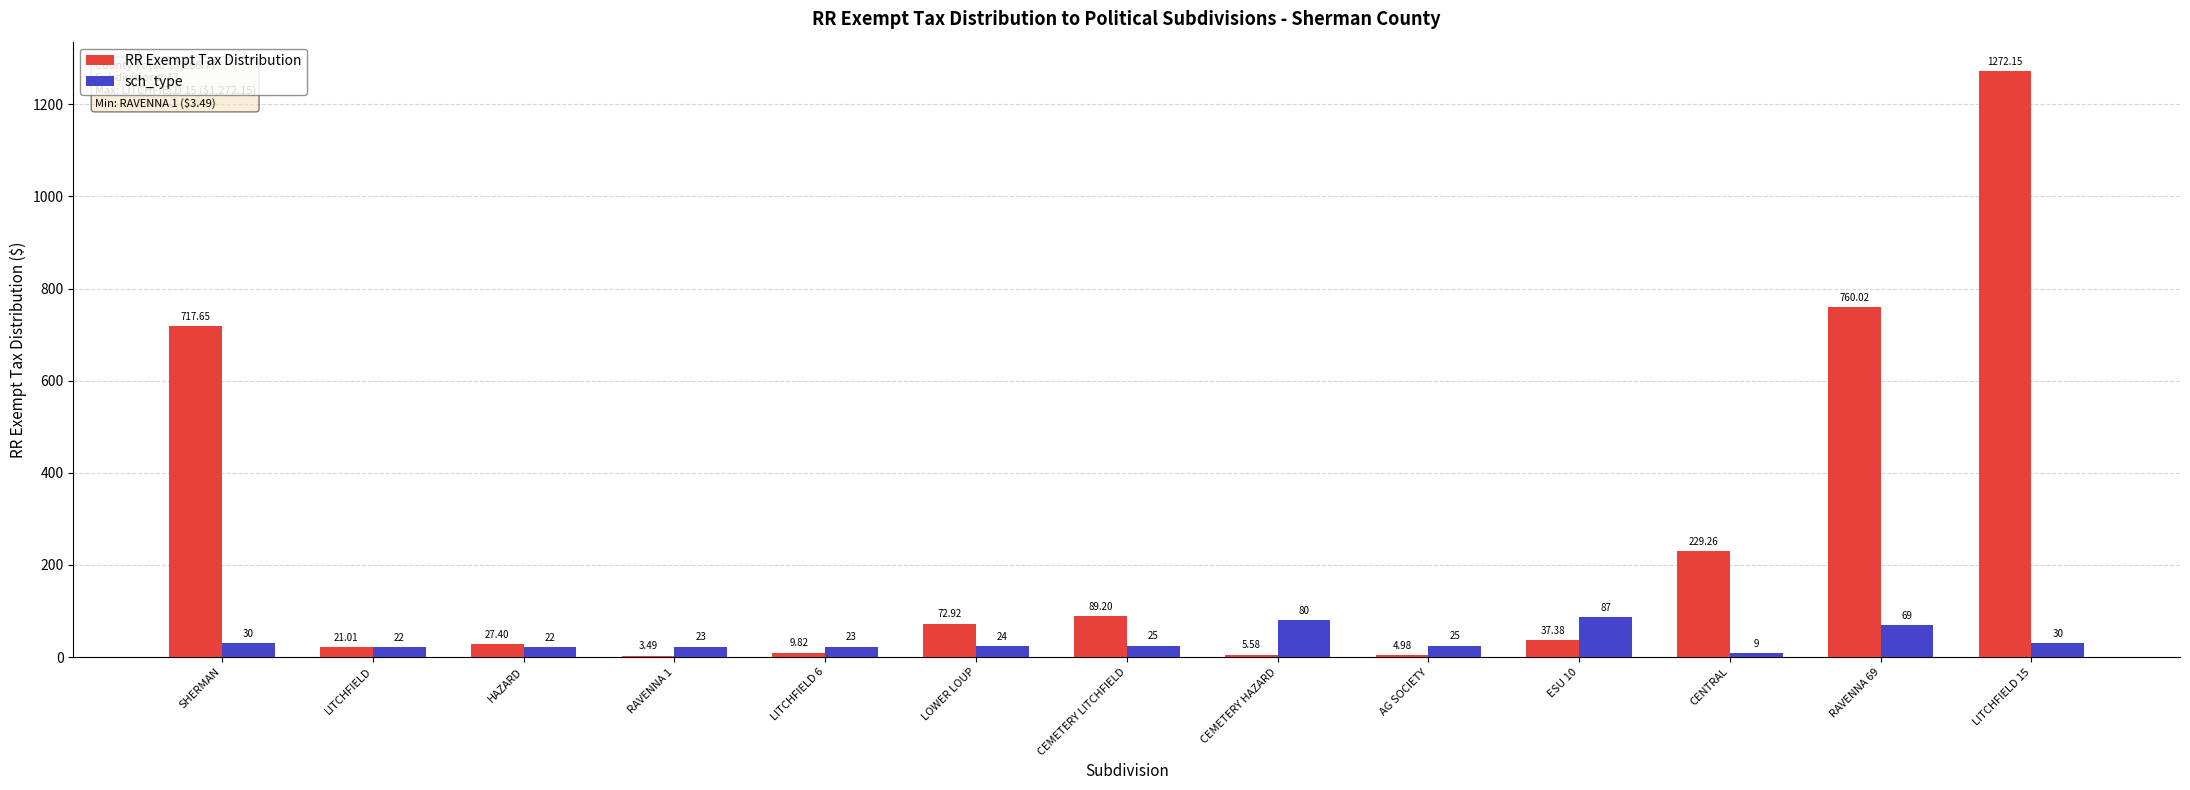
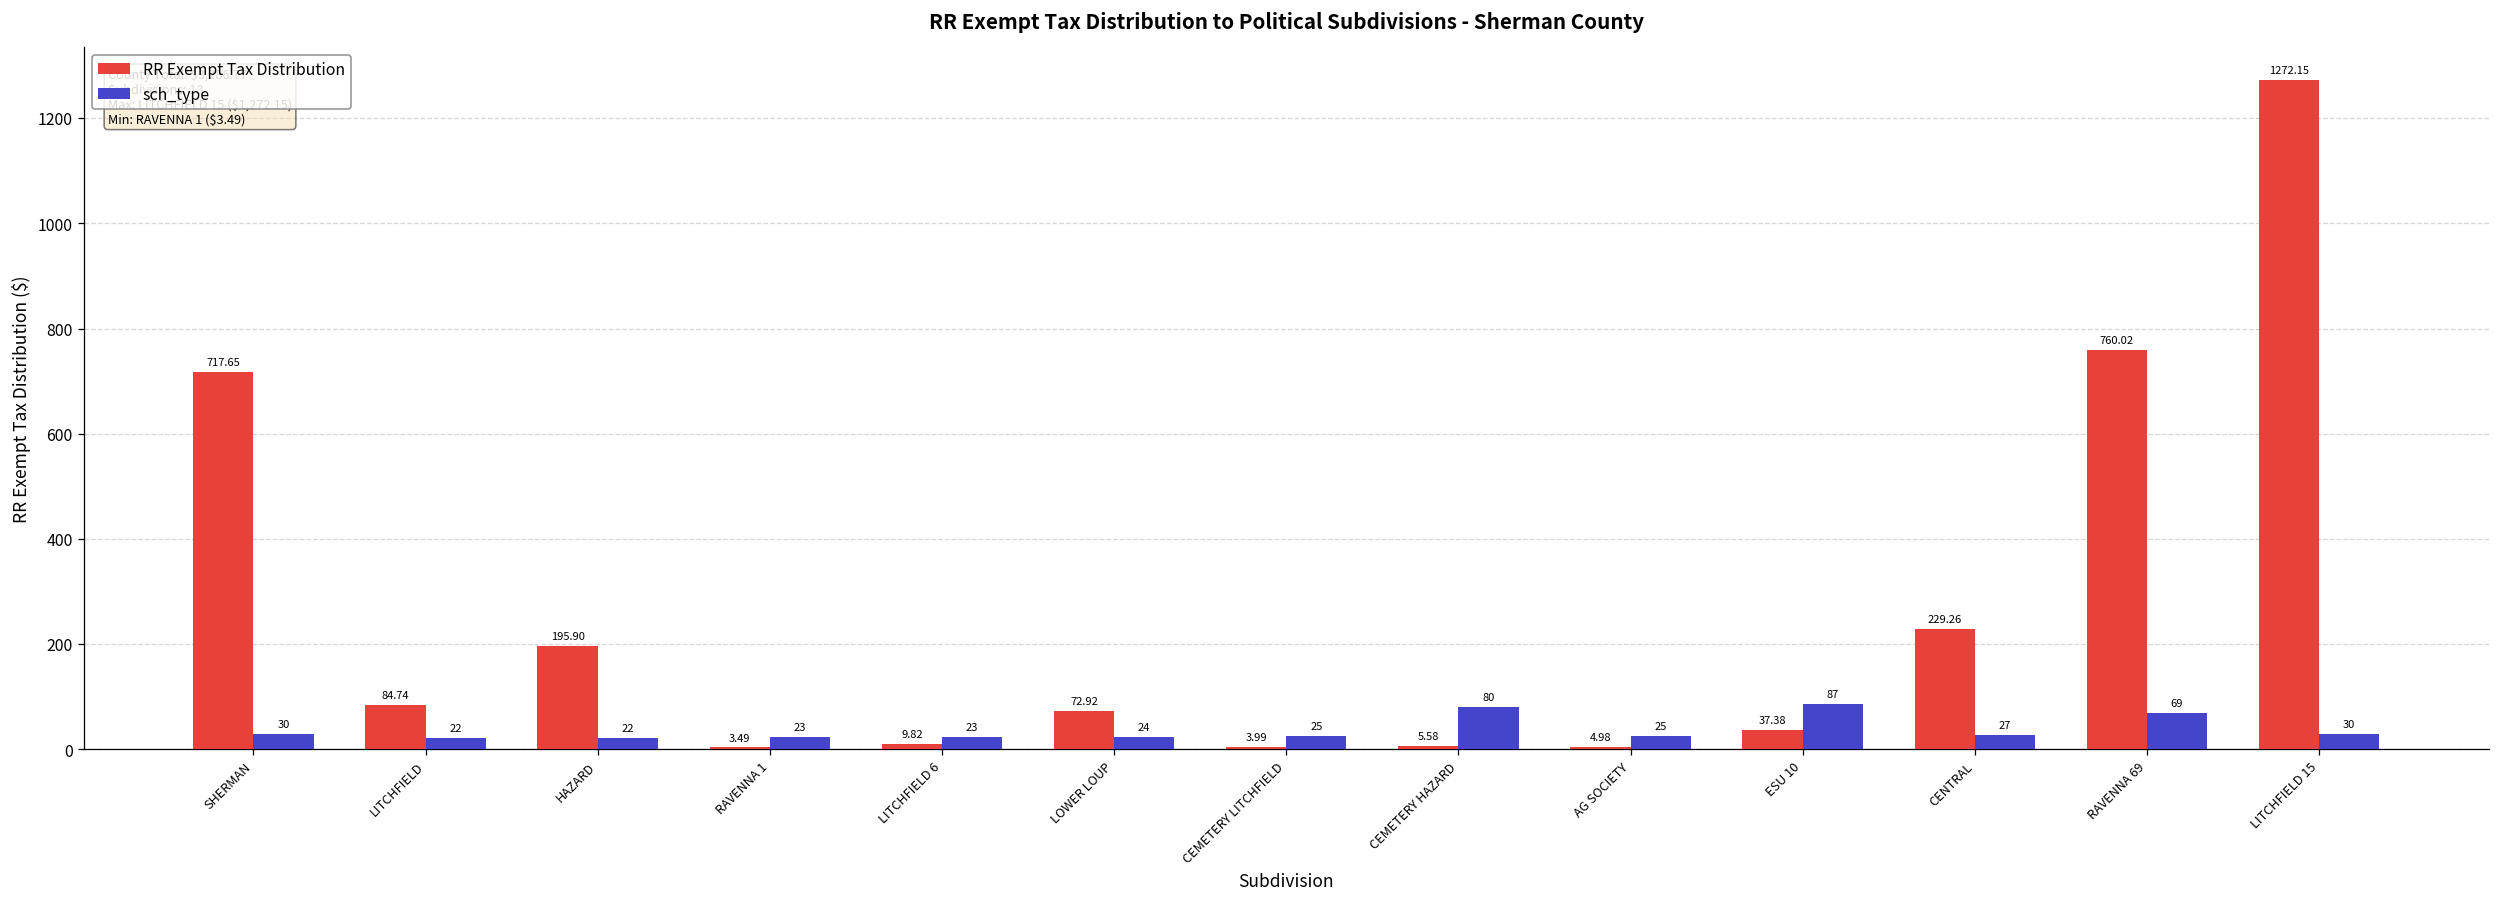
RR Exempt Tax Distribution, LITCHFIELD: 21.01 -> 84.74
RR Exempt Tax Distribution, HAZARD: 27.40 -> 195.90
RR Exempt Tax Distribution, CEMETERY LITCHFIELD: 89.20 -> 3.99
sch_type, CENTRAL: 9 -> 27
